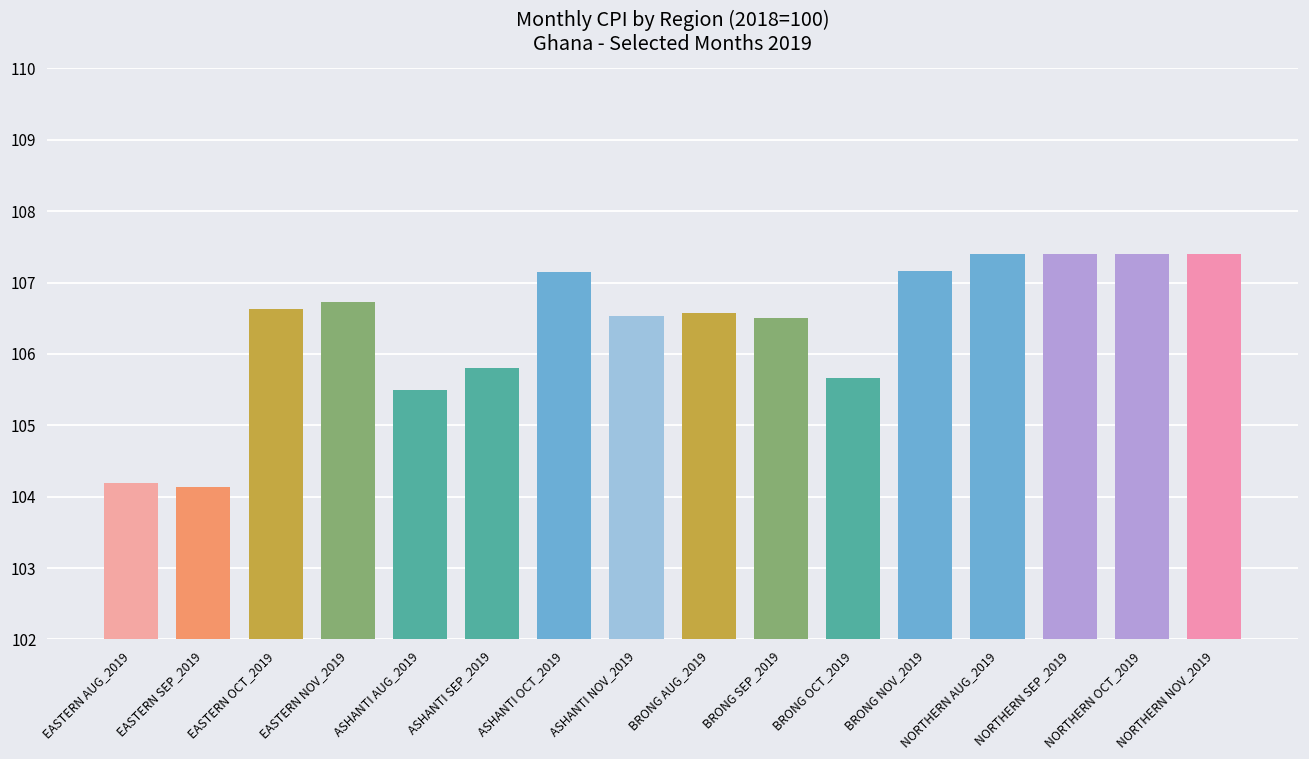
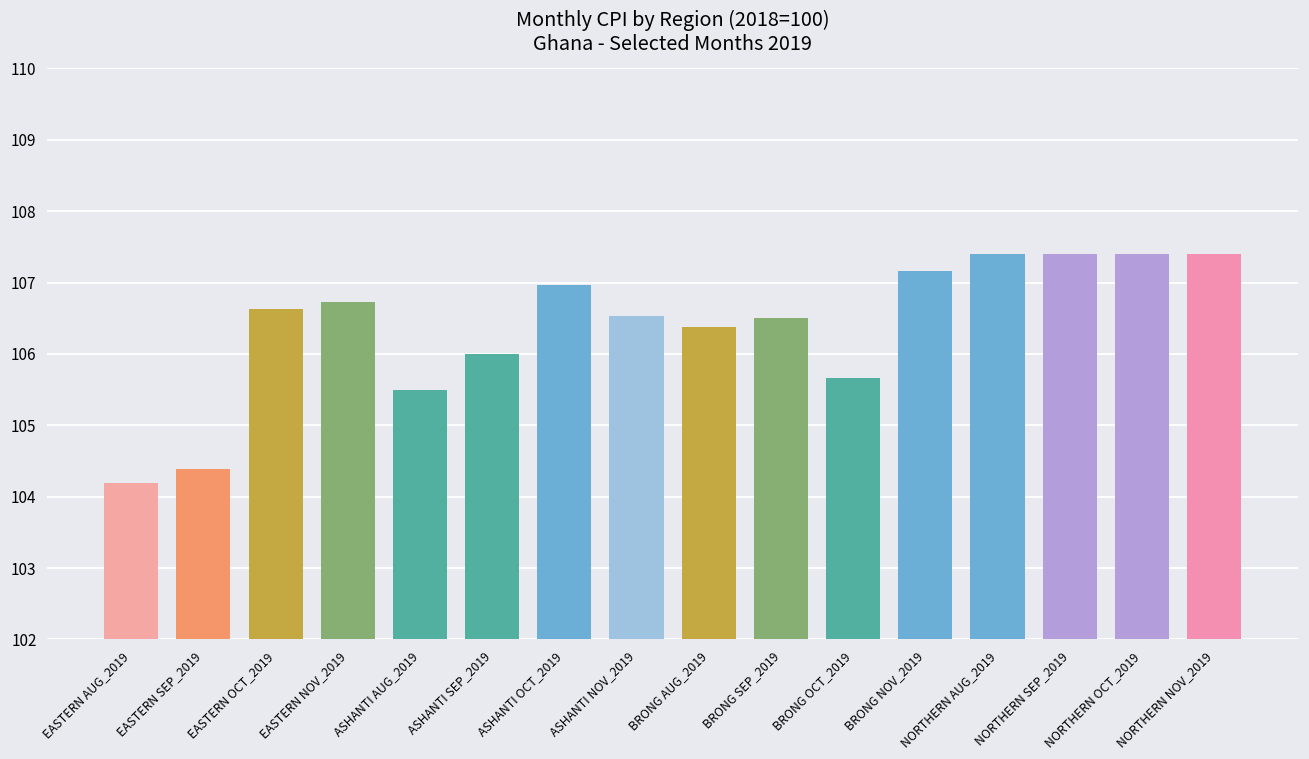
EASTERN SEP_2019: 104.1 -> 104.4
ASHANTI SEP_2019: 105.8 -> 106.0
ASHANTI OCT_2019: 107.1 -> 107.0
BRONG AUG_2019: 106.6 -> 106.4
